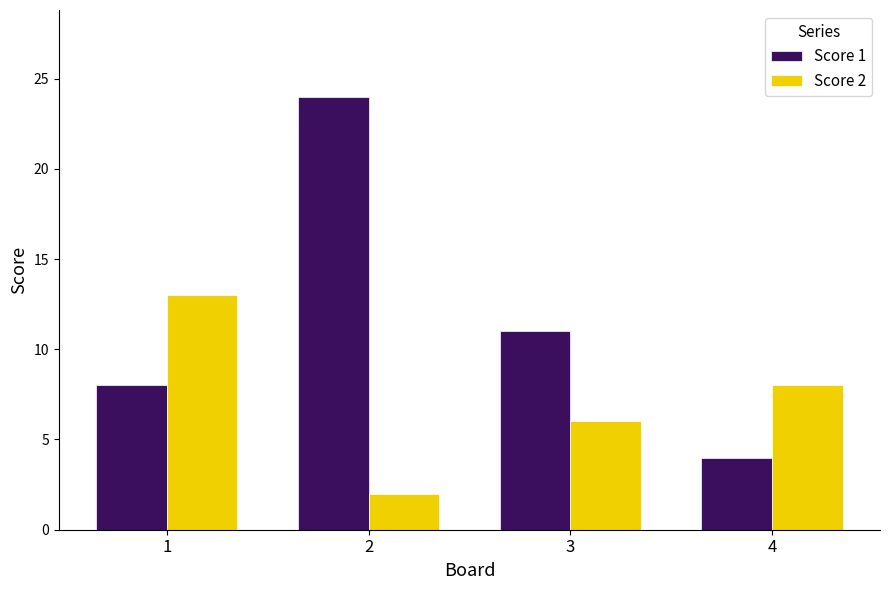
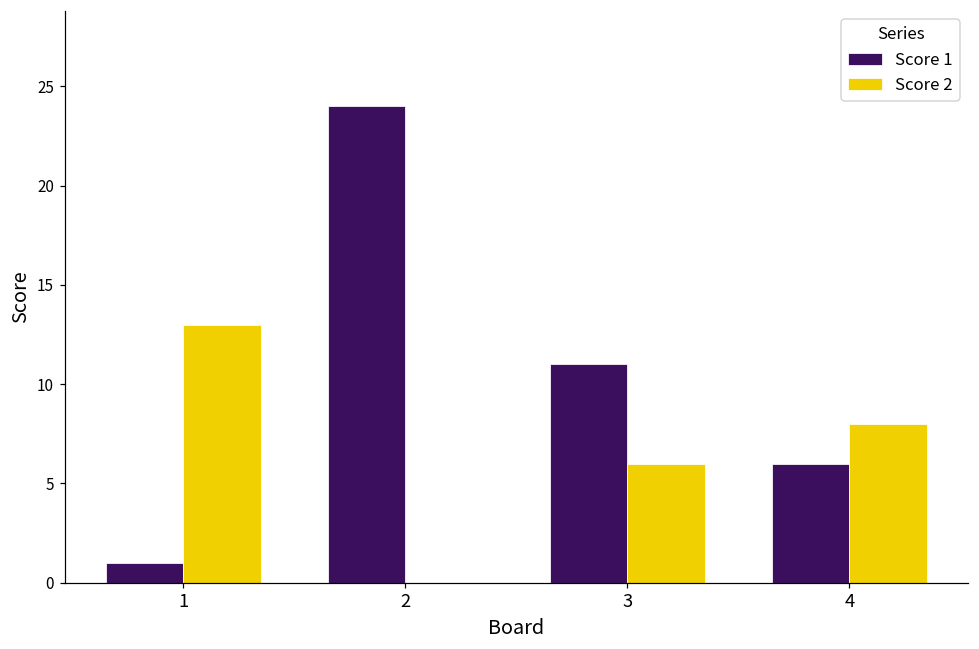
Score 1, 1: 8 -> 1
Score 2, 2: 2 -> 0
Score 1, 4: 4 -> 6
